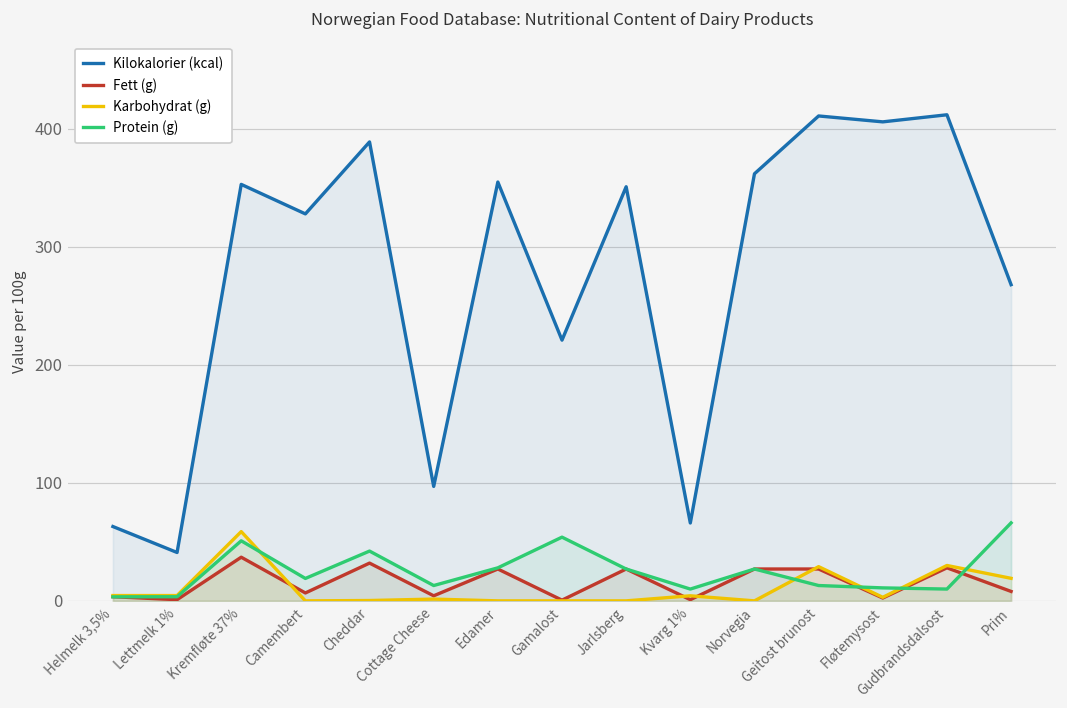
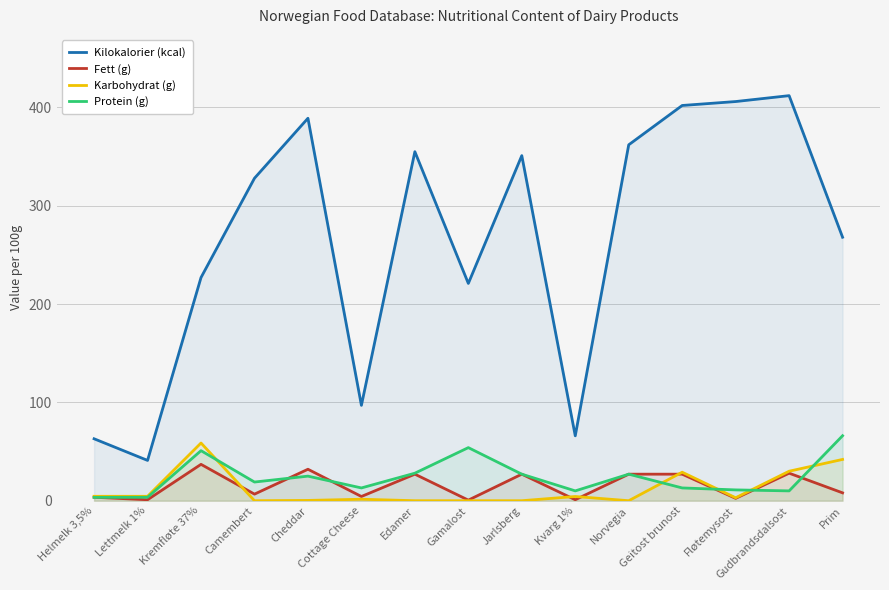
Kilokalorier (kcal), Kremfløte 37%: 350 -> 230
Protein (g), Cheddar: 40 -> 30
Kilokalorier (kcal), Geitost brunost: 410 -> 400
Karbohydrat (g), Prim: 20 -> 40
